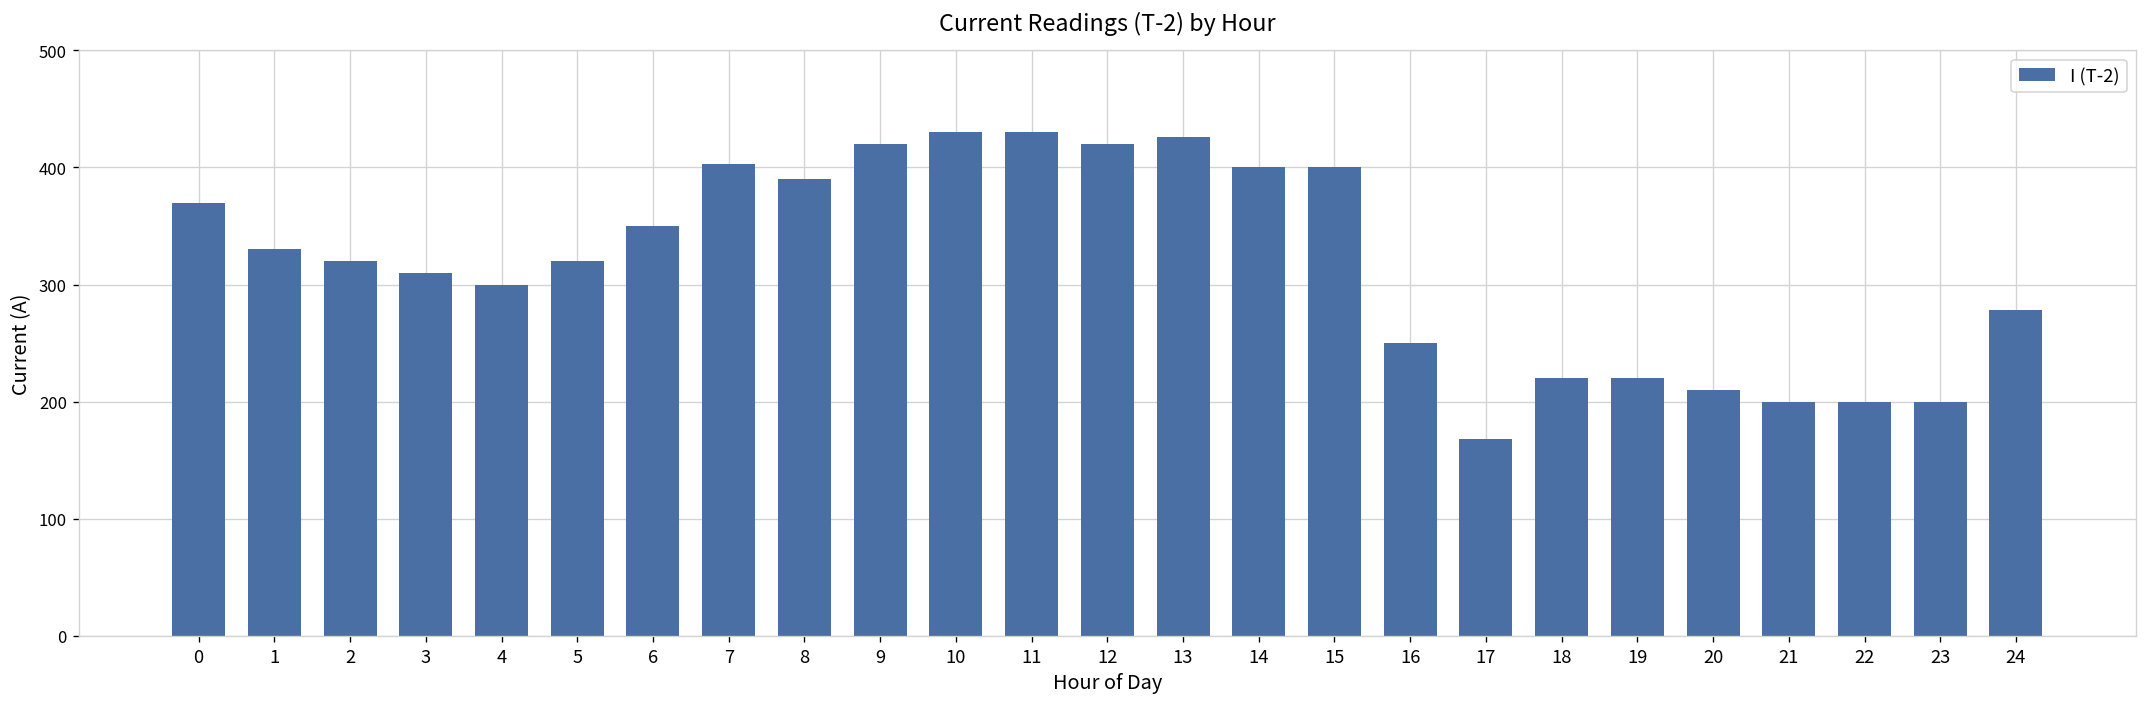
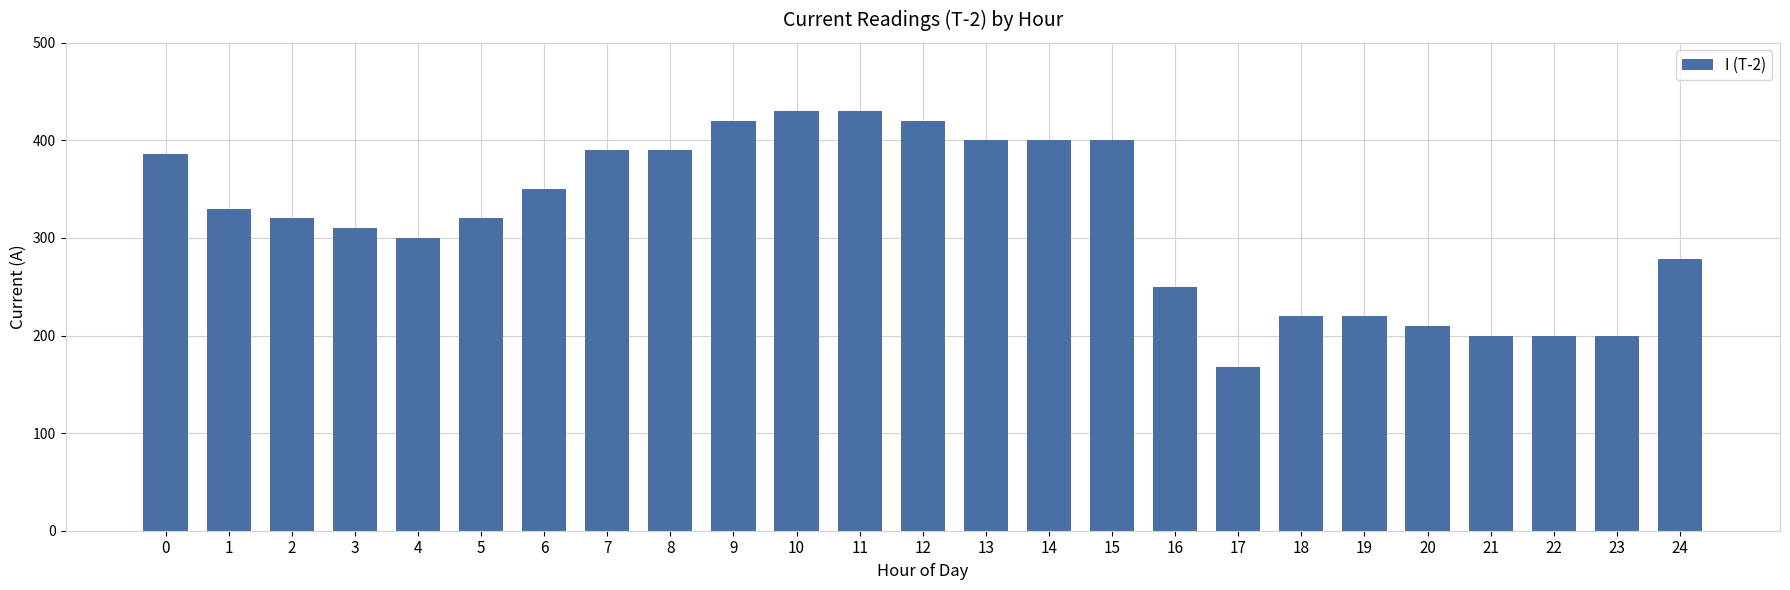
0: 370 -> 390
7: 400 -> 390
13: 430 -> 400
